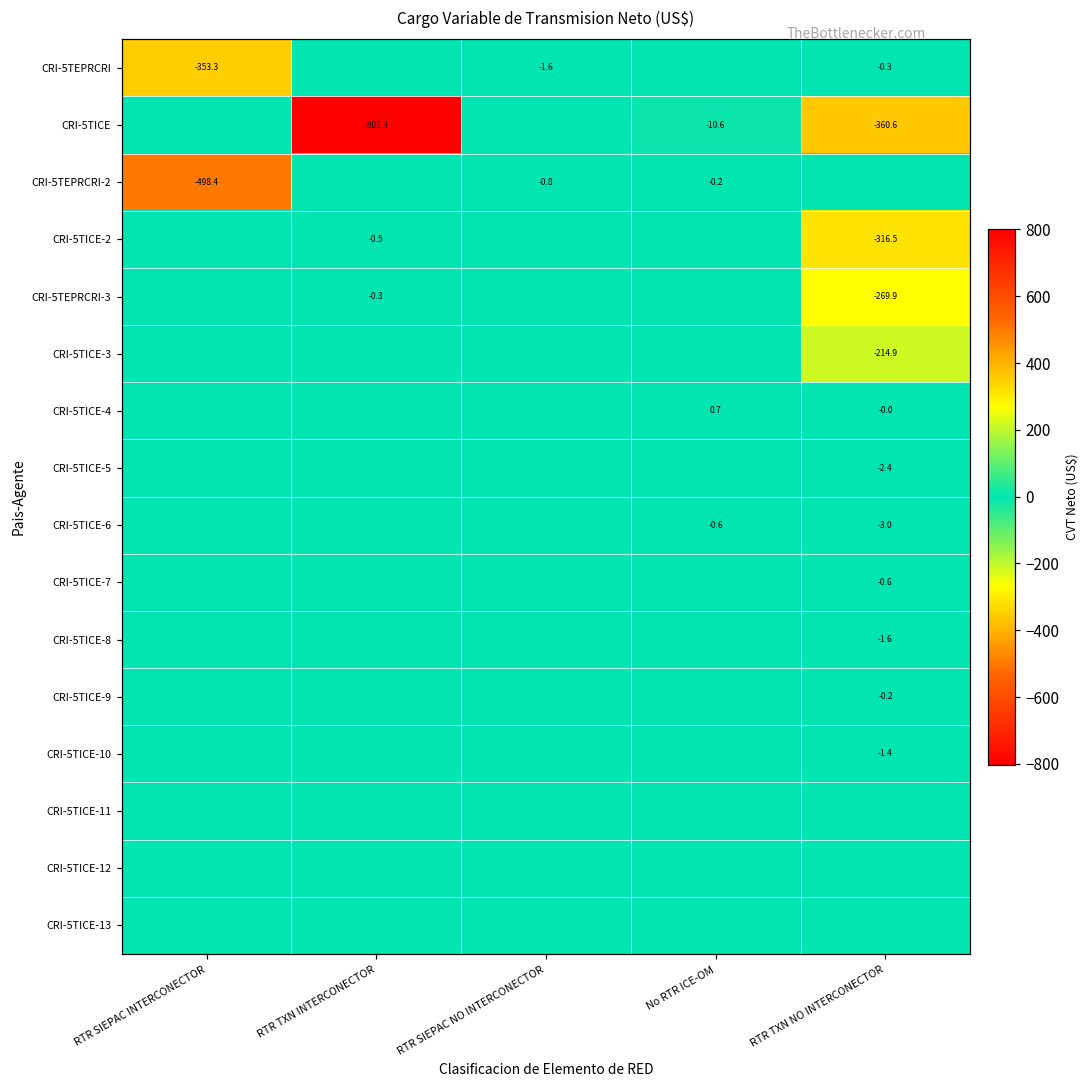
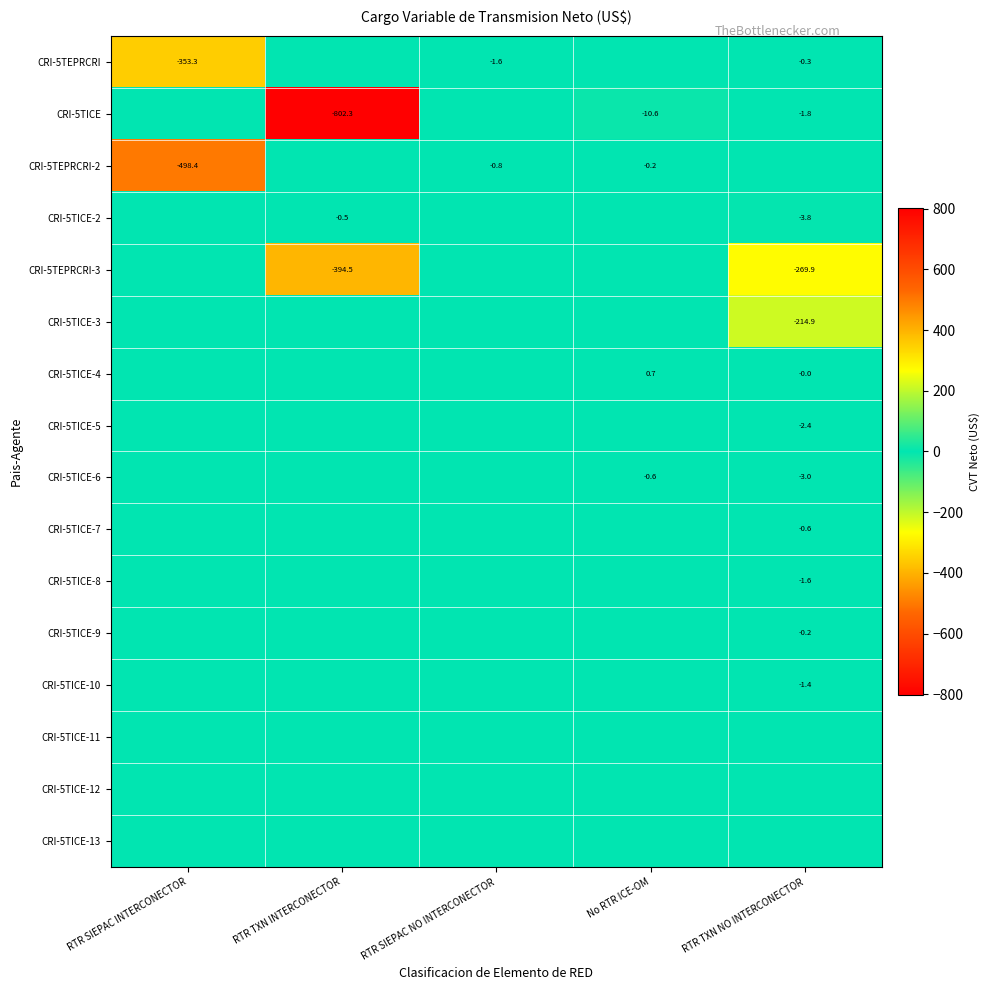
CRI-5TICE, RTR TXN NO INTERCONECTOR: -360.6 -> -1.8
CRI-5TICE-2, RTR TXN NO INTERCONECTOR: -316.5 -> -3.8
CRI-5TEPRCRI-3, RTR TXN INTERCONECTOR: -0.3 -> -394.5
